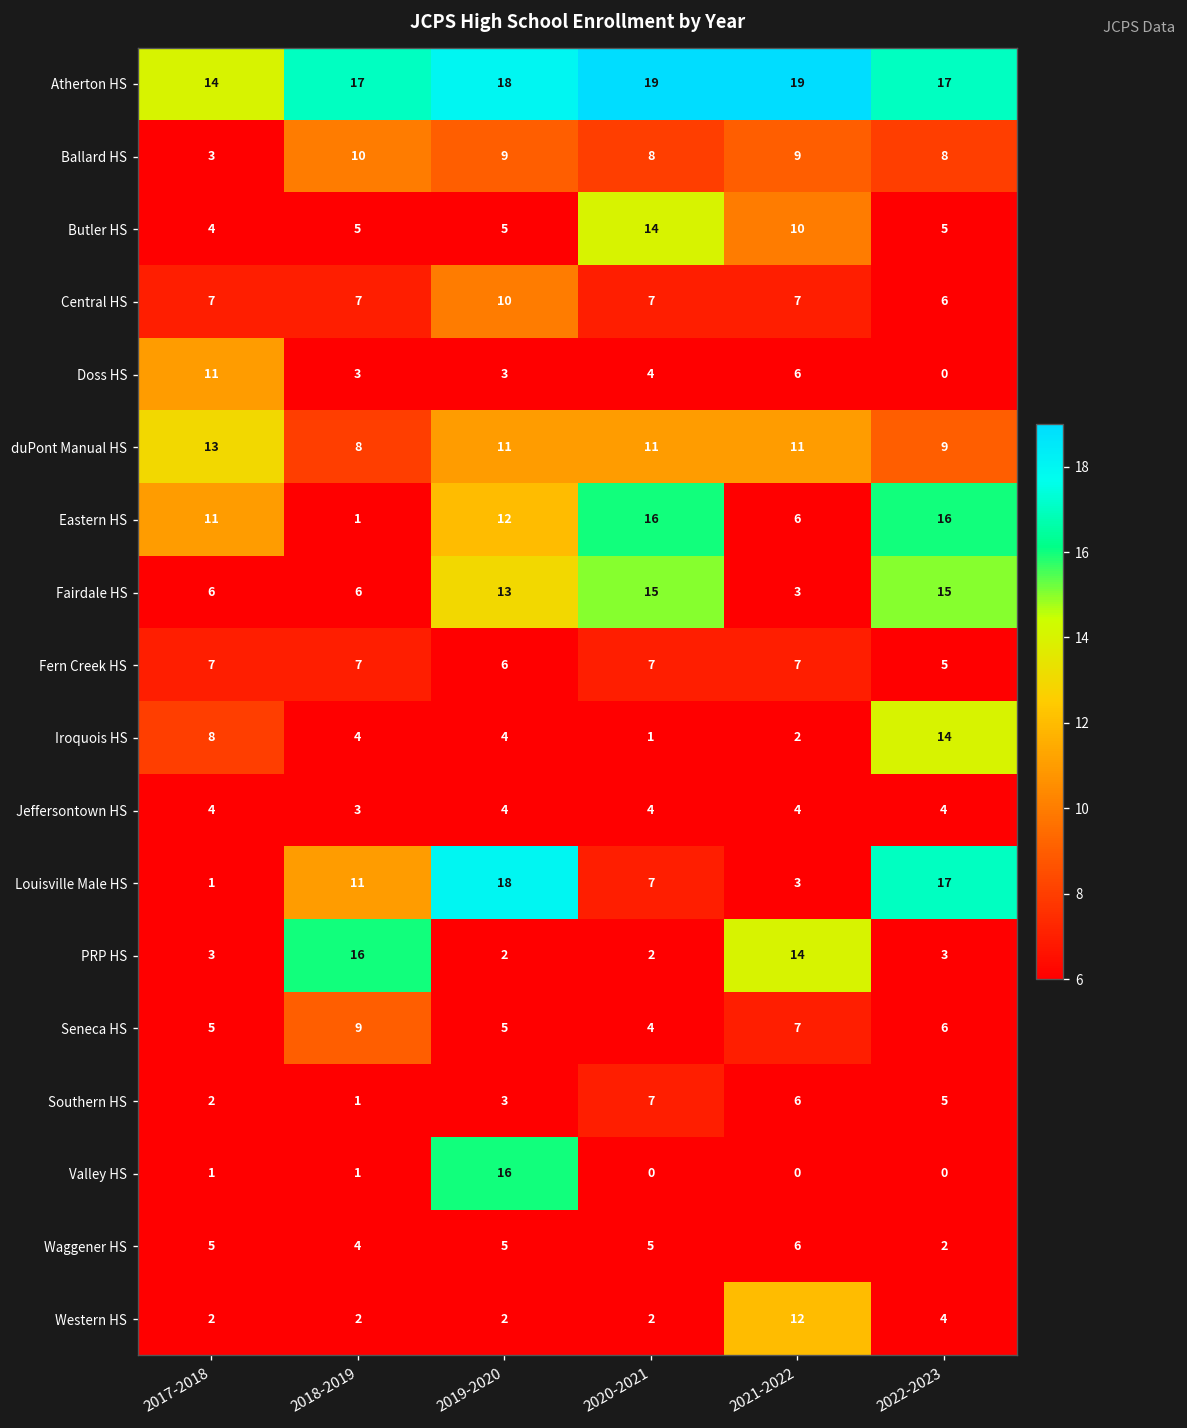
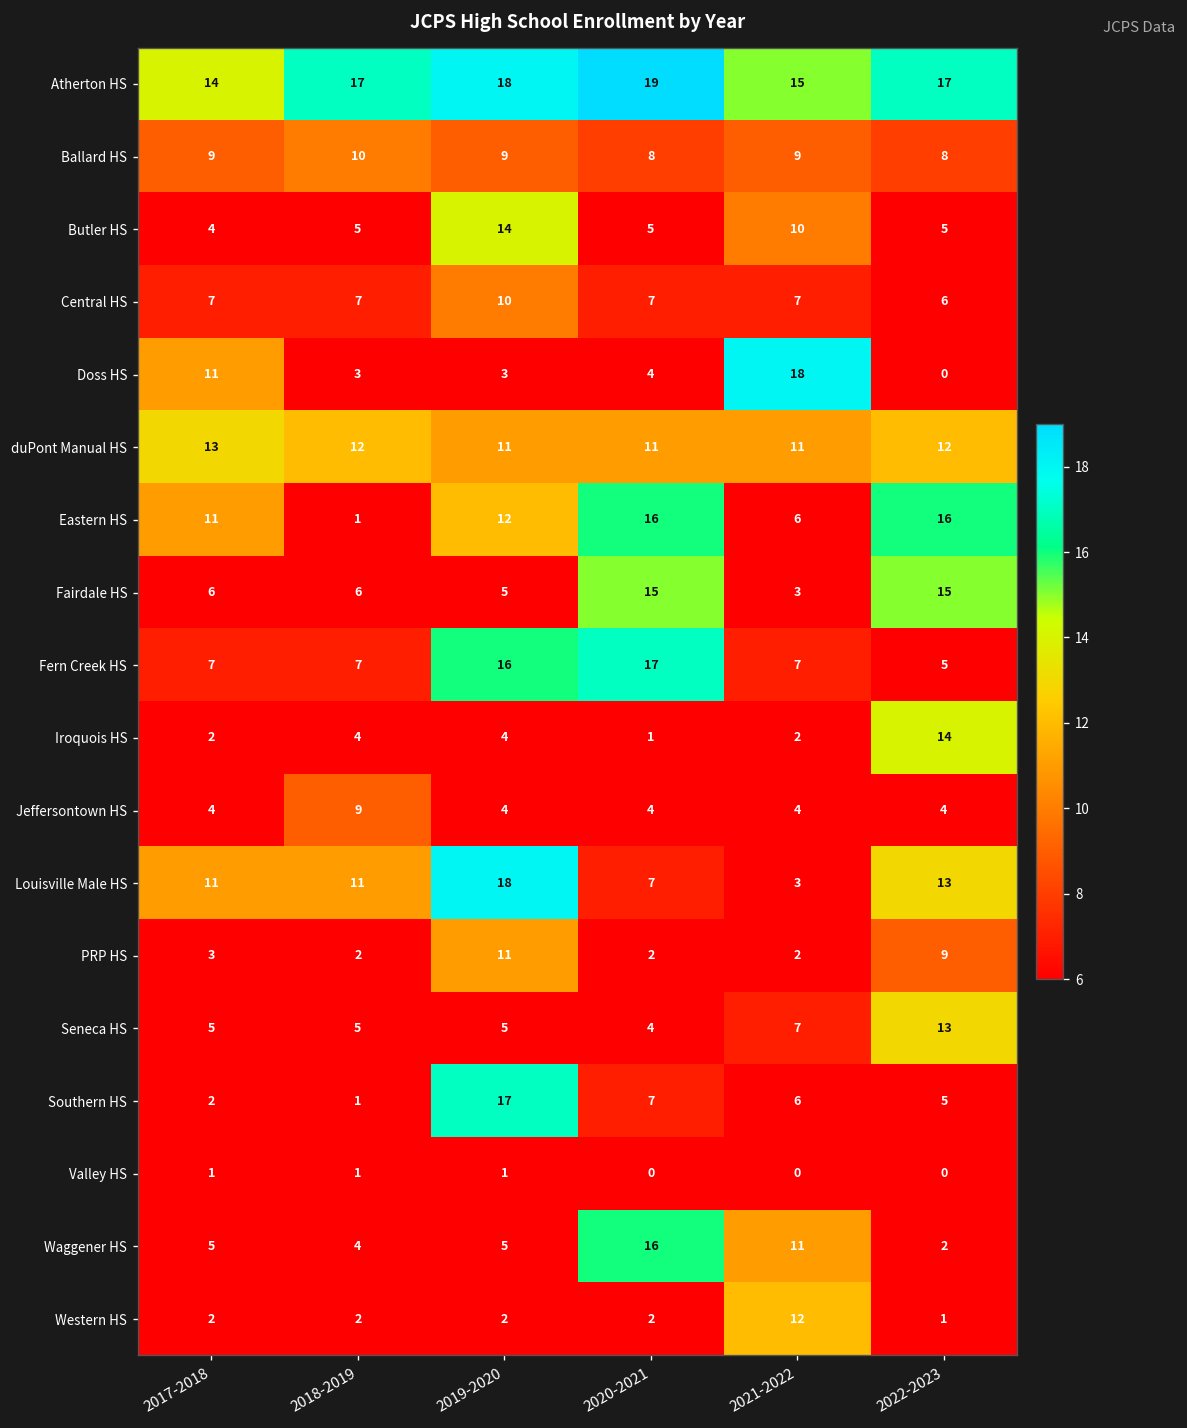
Atherton HS, 2021-2022: 19 -> 15
Ballard HS, 2017-2018: 3 -> 9
Butler HS, 2019-2020: 5 -> 14
Butler HS, 2020-2021: 14 -> 5
Doss HS, 2021-2022: 6 -> 18
duPont Manual HS, 2018-2019: 8 -> 12
duPont Manual HS, 2022-2023: 9 -> 12
Fairdale HS, 2019-2020: 13 -> 5
Fern Creek HS, 2019-2020: 6 -> 16
Fern Creek HS, 2020-2021: 7 -> 17
Iroquois HS, 2017-2018: 8 -> 2
Jeffersontown HS, 2018-2019: 3 -> 9
Louisville Male HS, 2017-2018: 1 -> 11
Louisville Male HS, 2022-2023: 17 -> 13
PRP HS, 2018-2019: 16 -> 2
PRP HS, 2019-2020: 2 -> 11
PRP HS, 2021-2022: 14 -> 2
PRP HS, 2022-2023: 3 -> 9
Seneca HS, 2018-2019: 9 -> 5
Seneca HS, 2022-2023: 6 -> 13
Southern HS, 2019-2020: 3 -> 17
Valley HS, 2019-2020: 16 -> 1
Waggener HS, 2020-2021: 5 -> 16
Waggener HS, 2021-2022: 6 -> 11
Western HS, 2022-2023: 4 -> 1
